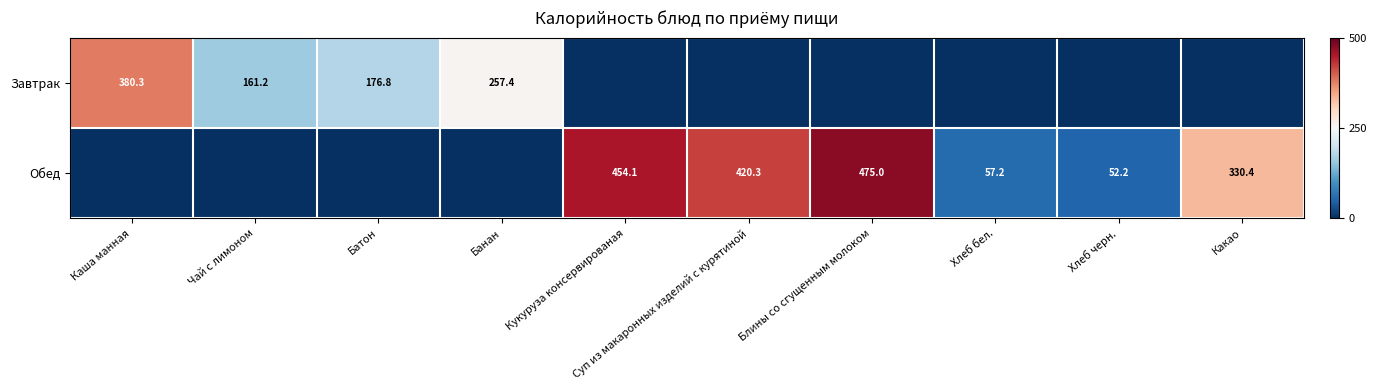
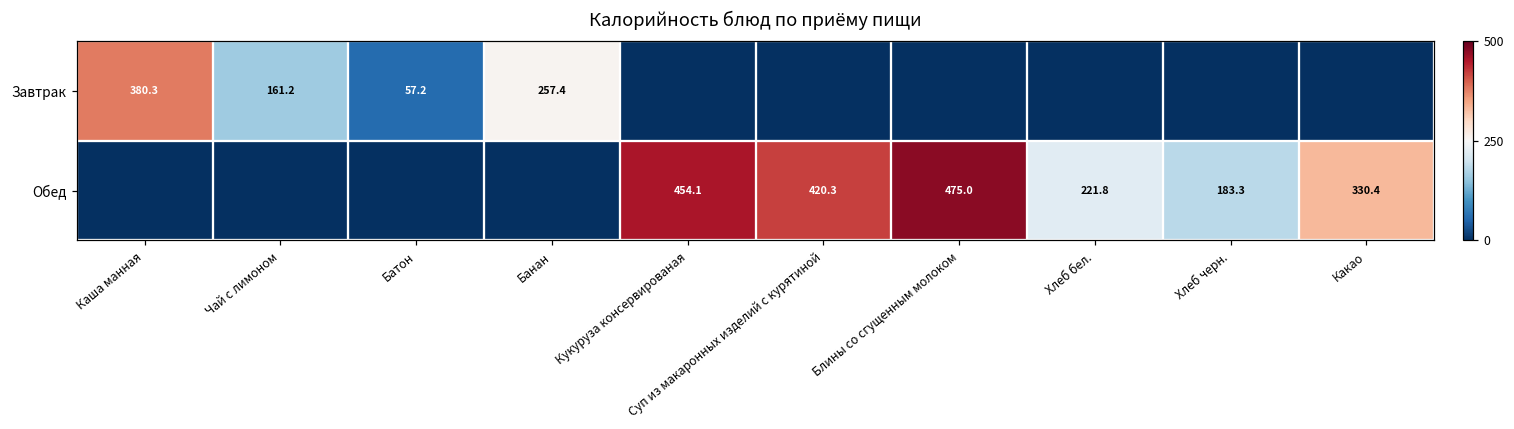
Завтрак, Батон: 176.8 -> 57.2
Обед, Хлеб бел.: 57.2 -> 221.8
Обед, Хлеб черн.: 52.2 -> 183.3
